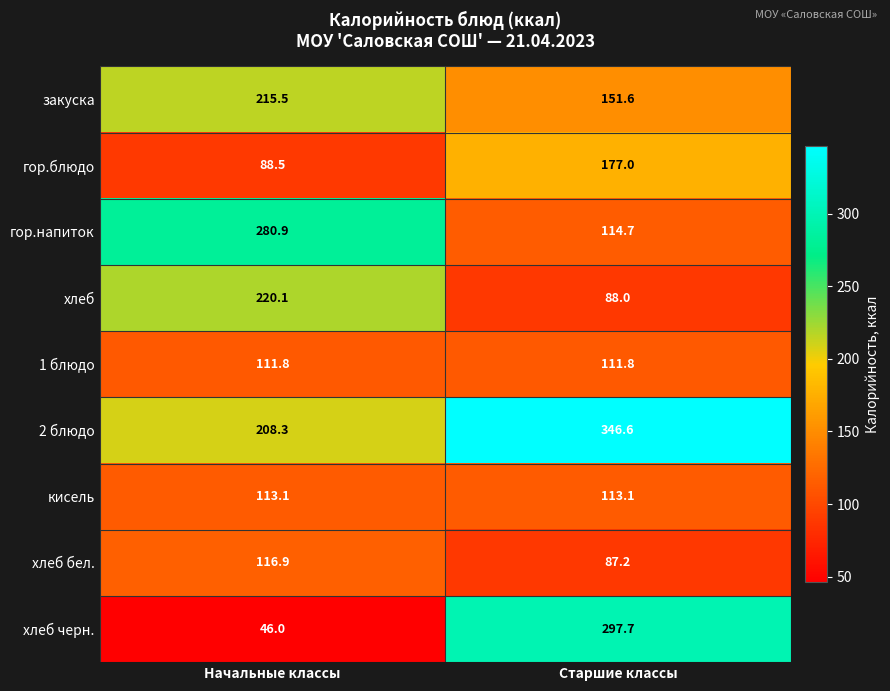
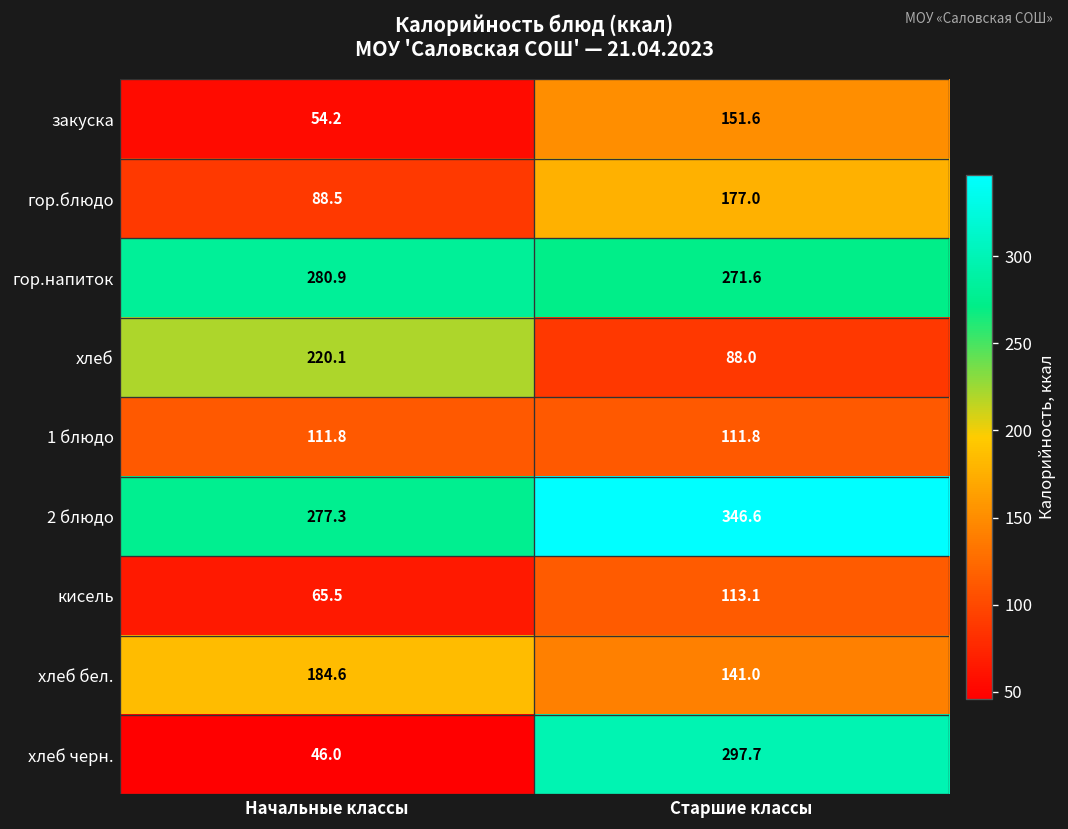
закуска, Начальные классы: 215.5 -> 54.2
гор.напиток, Старшие классы: 114.7 -> 271.6
2 блюдо, Начальные классы: 208.3 -> 277.3
кисель, Начальные классы: 113.1 -> 65.5
хлеб бел., Начальные классы: 116.9 -> 184.6
хлеб бел., Старшие классы: 87.2 -> 141.0
